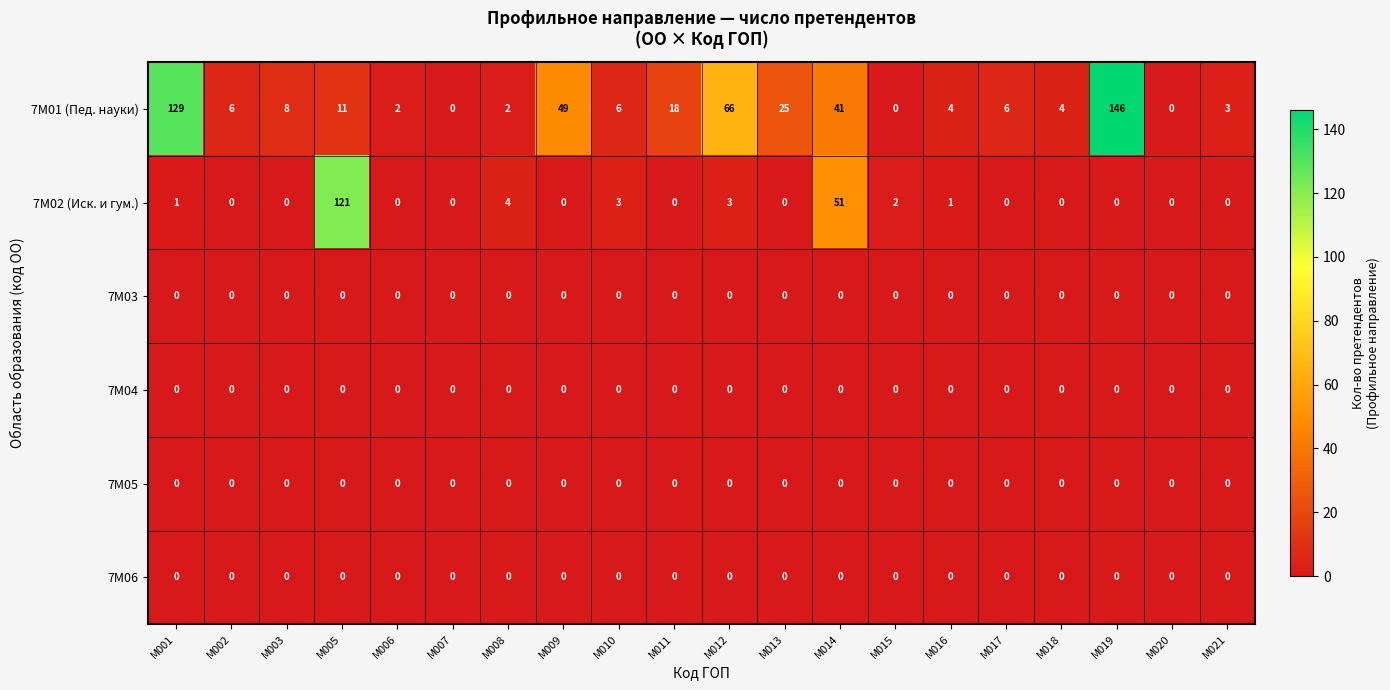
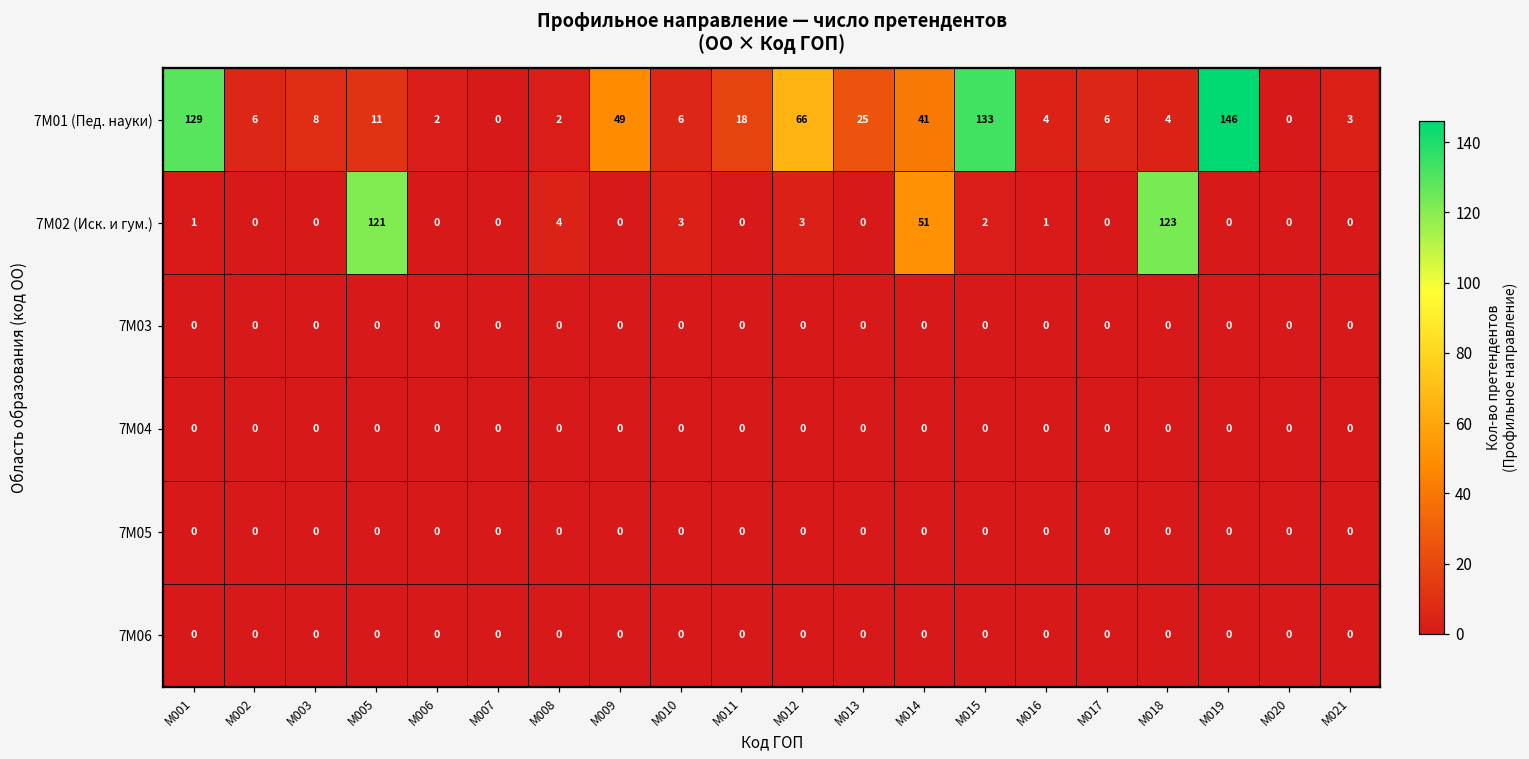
7M01 (Пед. науки), M015: 0 -> 133
7M02 (Иск. и гум.), M018: 0 -> 123
